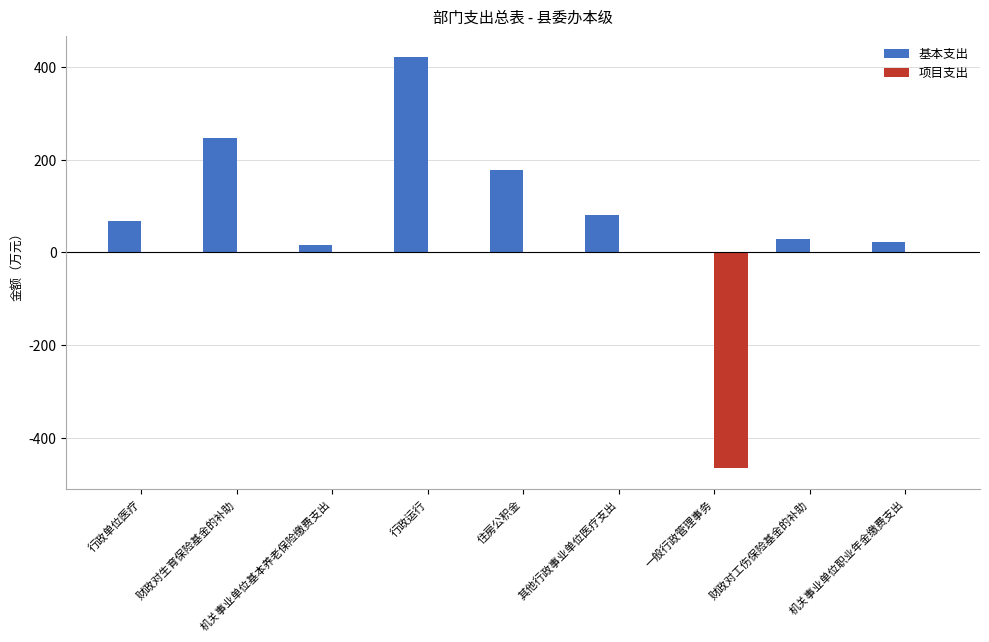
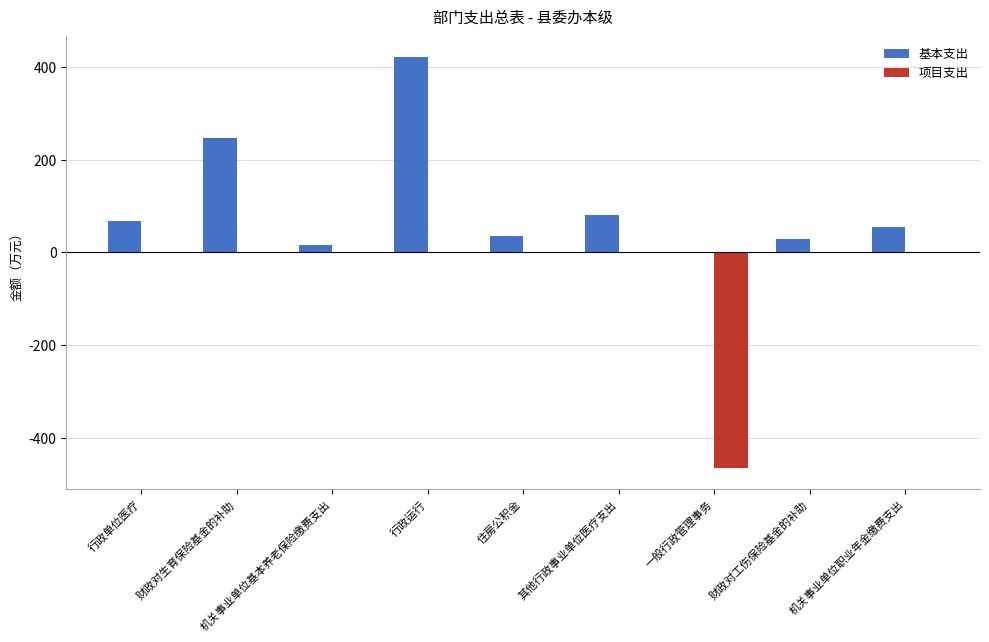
基本支出, 住房公积金: 180 -> 30
基本支出, 机关事业单位职业年金缴费支出: 20 -> 50
